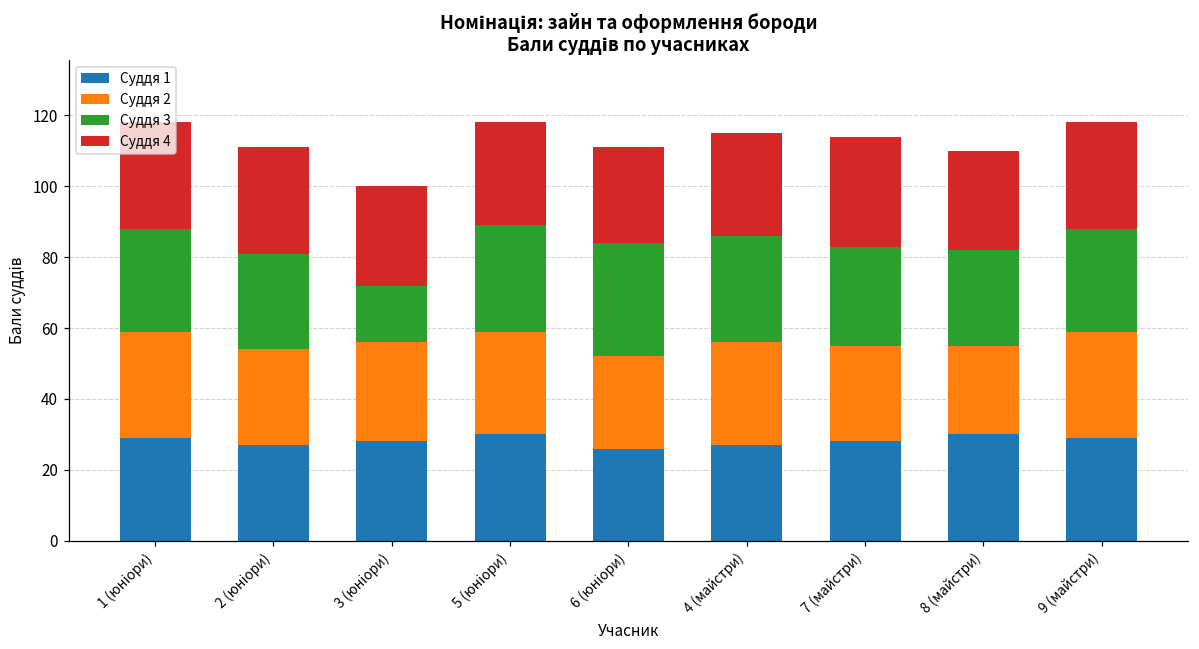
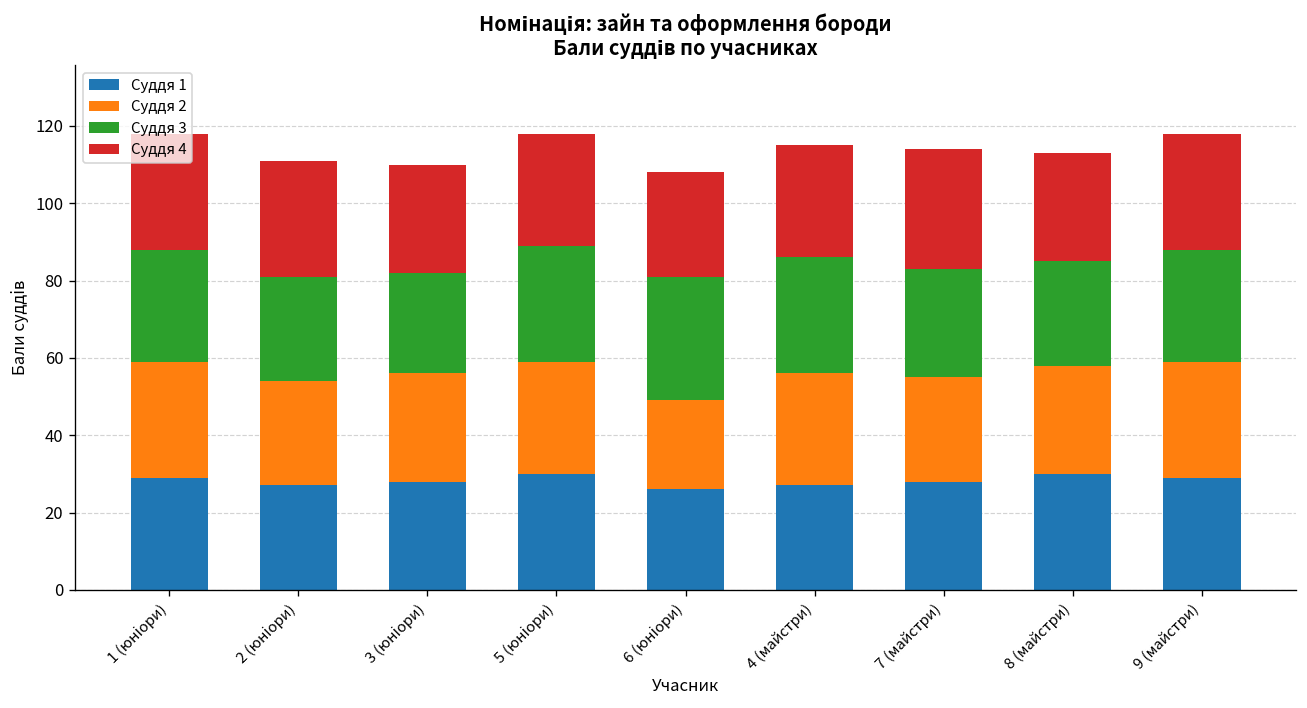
Суддя 3, 3 (юніори): 16 -> 26
Суддя 2, 6 (юніори): 26 -> 23
Суддя 2, 8 (майстри): 25 -> 28
